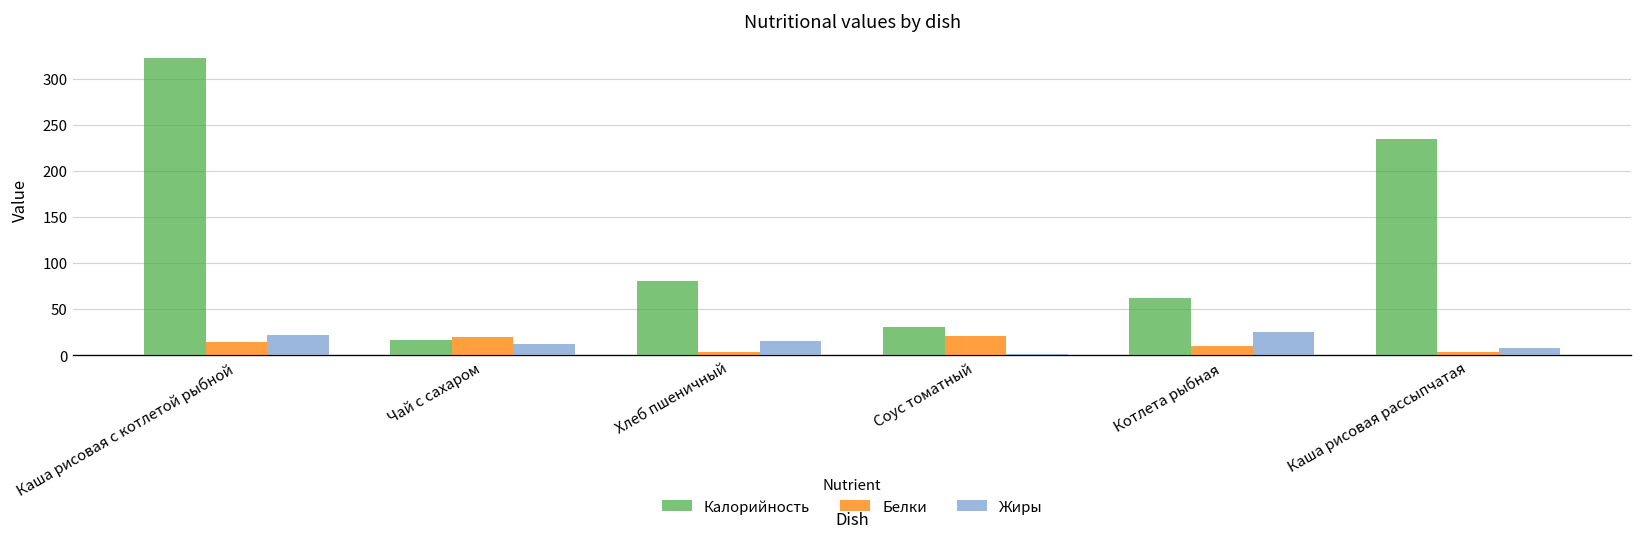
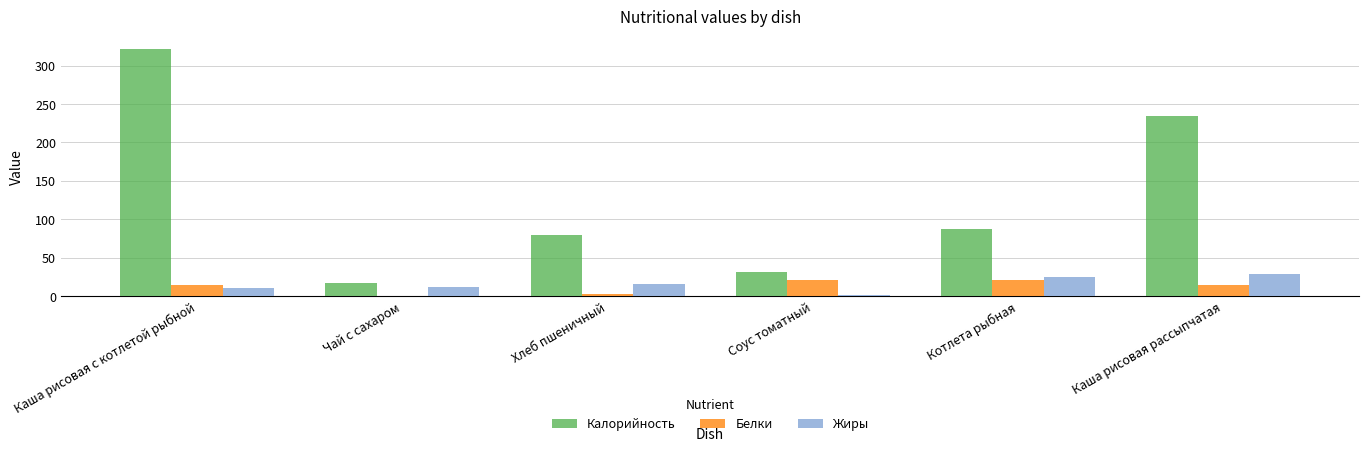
Жиры, Каша рисовая с котлетой рыбной: 20 -> 10
Белки, Чай с сахаром: 20 -> 0
Калорийность, Котлета рыбная: 60 -> 90
Белки, Котлета рыбная: 10 -> 20
Белки, Каша рисовая рассыпчатая: 0 -> 10
Жиры, Каша рисовая рассыпчатая: 10 -> 30
